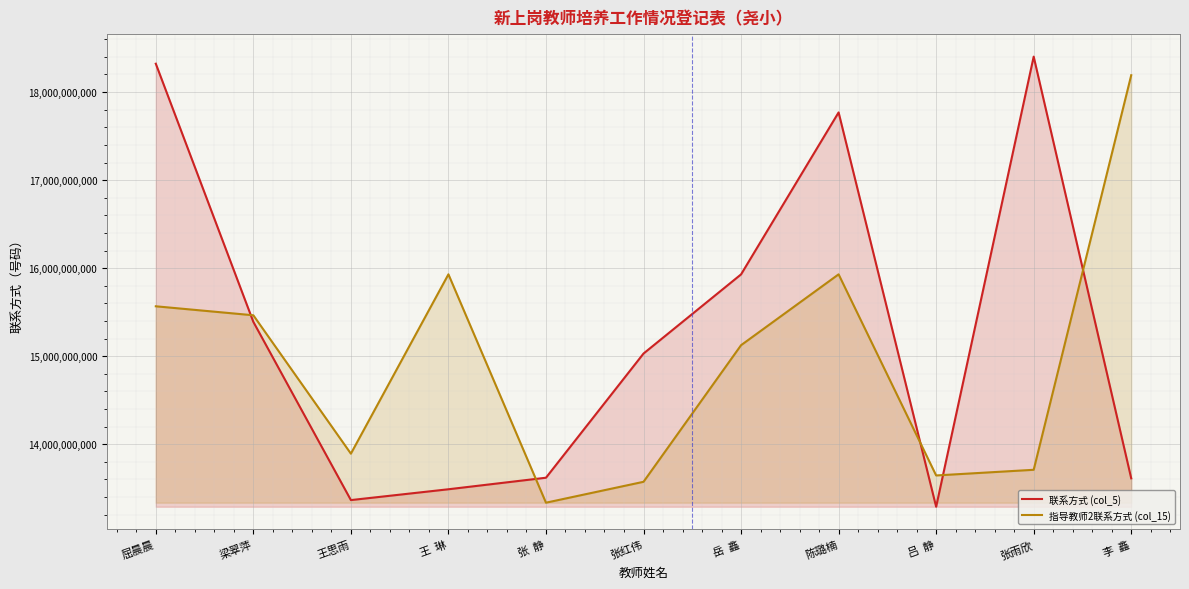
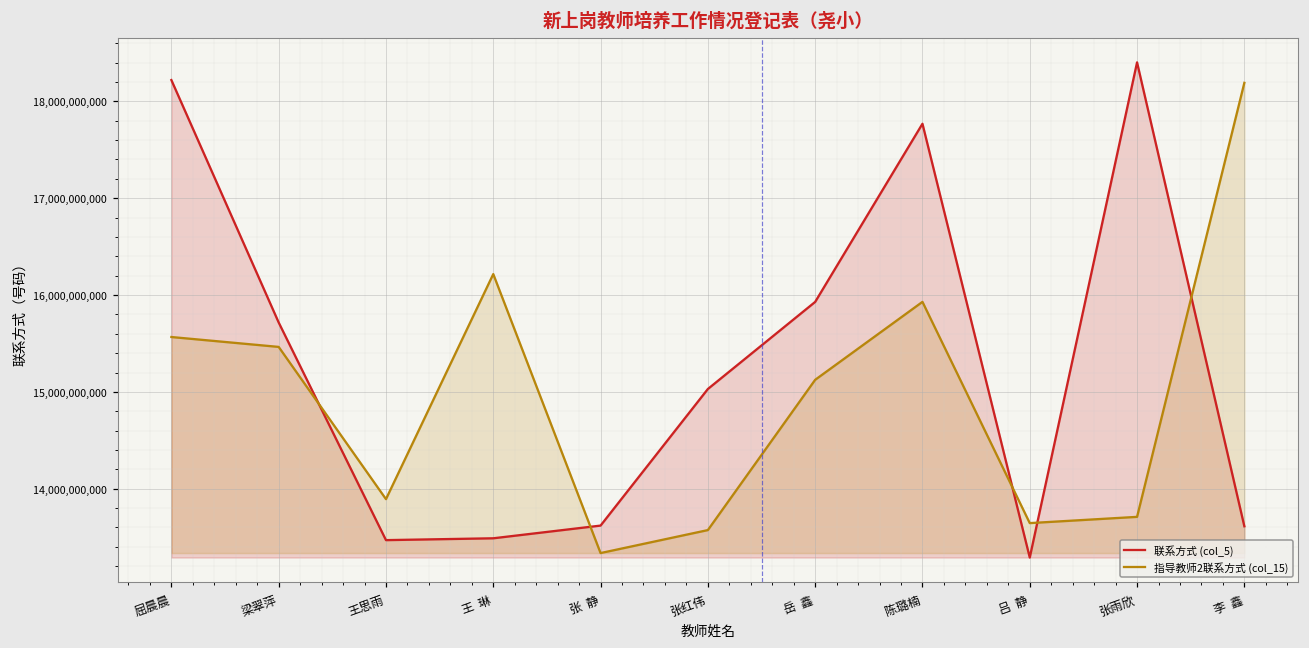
联系方式 (col_5), 屈晨晨: 18,300,000,000 -> 18,200,000,000
联系方式 (col_5), 梁翠萍: 15,400,000,000 -> 15,700,000,000
联系方式 (col_5), 王思雨: 13,400,000,000 -> 13,500,000,000
指导教师2联系方式 (col_15), 王 琳: 15,900,000,000 -> 16,200,000,000
